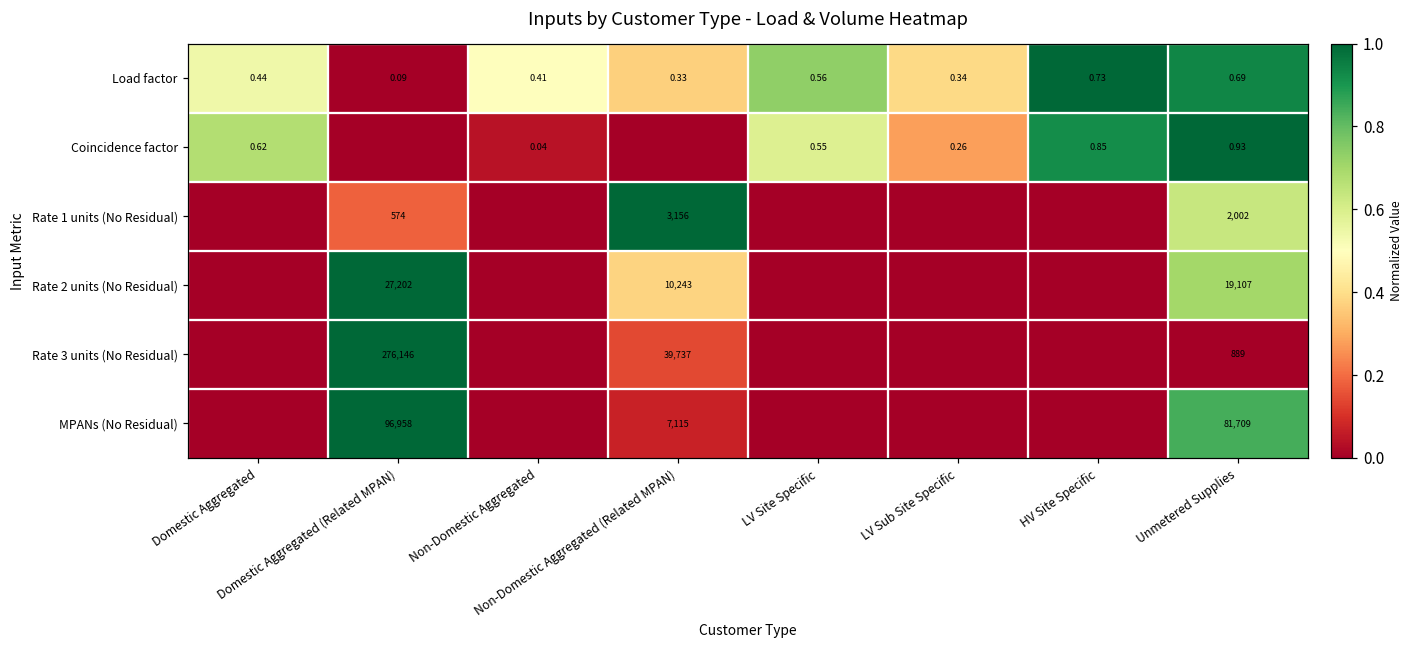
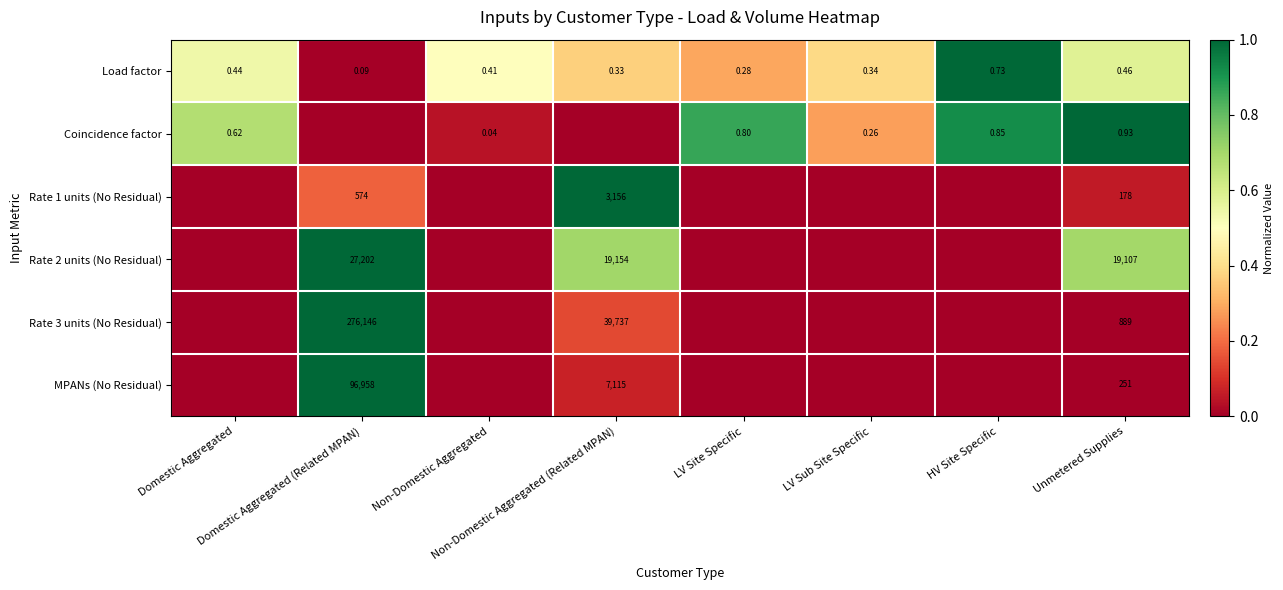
Load factor, LV Site Specific: 0.56 -> 0.28
Load factor, Unmetered Supplies: 0.69 -> 0.46
Coincidence factor, LV Site Specific: 0.55 -> 0.80
Rate 1 units (No Residual), Unmetered Supplies: 2,002 -> 178
Rate 2 units (No Residual), Non-Domestic Aggregated (Related MPAN): 10,243 -> 19,154
MPANs (No Residual), Unmetered Supplies: 81,709 -> 251
